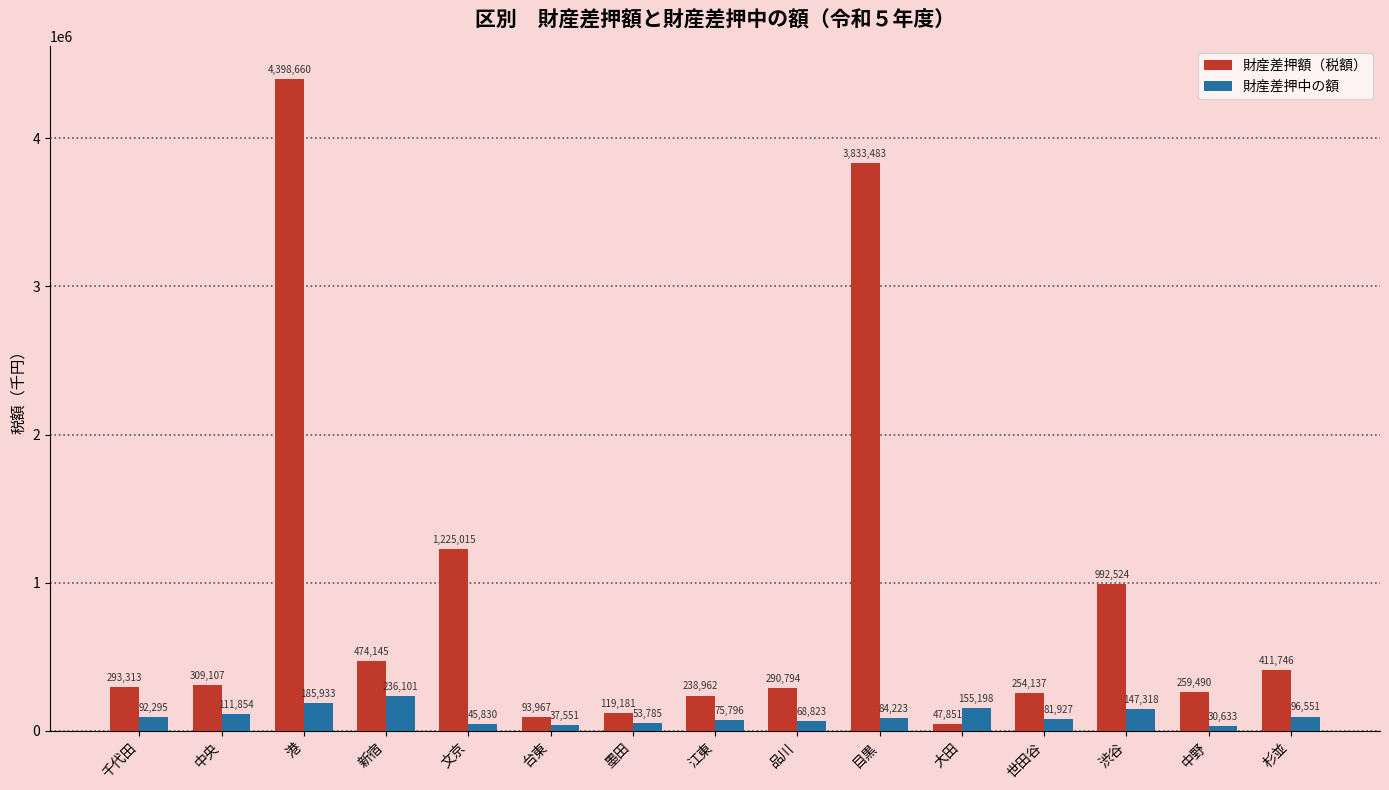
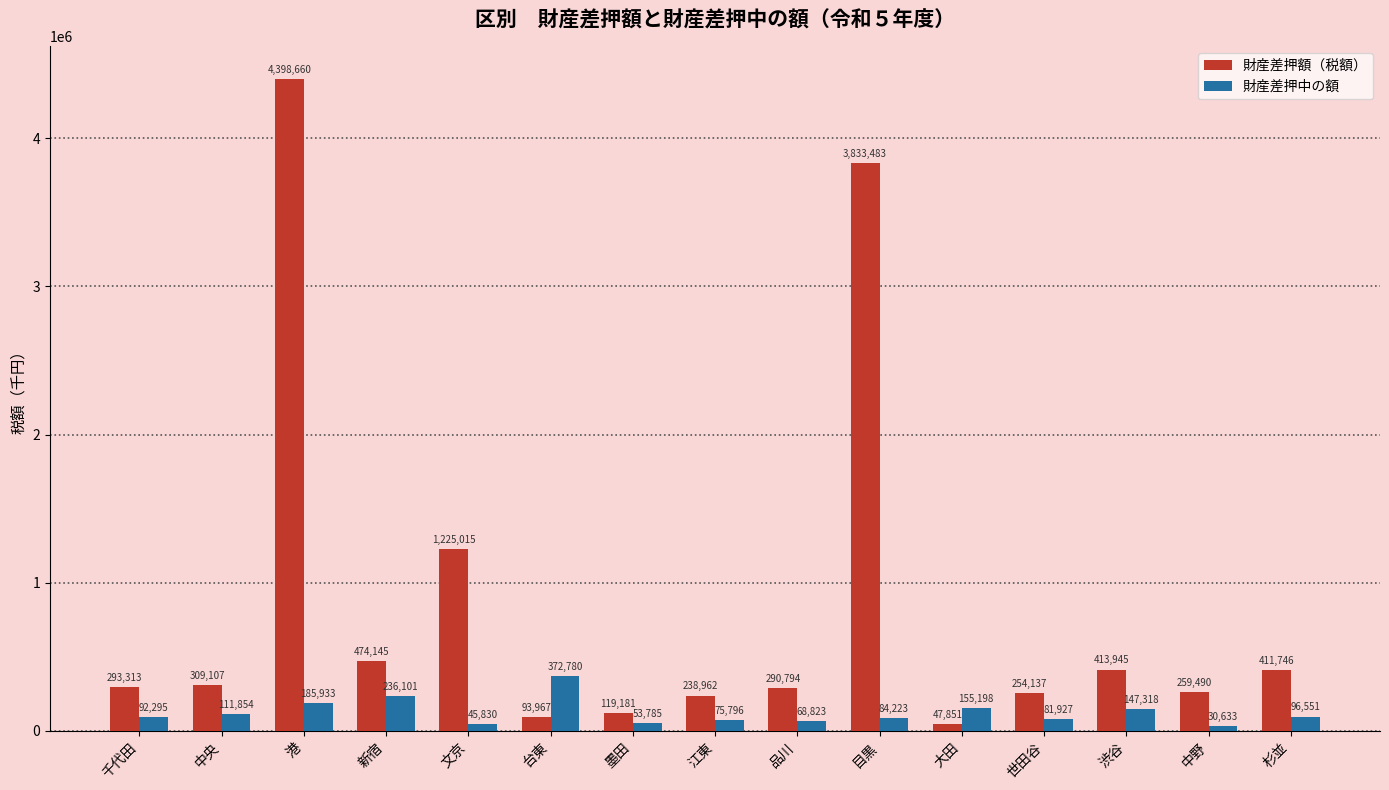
財産差押中の額, 台東: 37,551 -> 372,780
財産差押額（税額）, 渋谷: 992,524 -> 413,945
